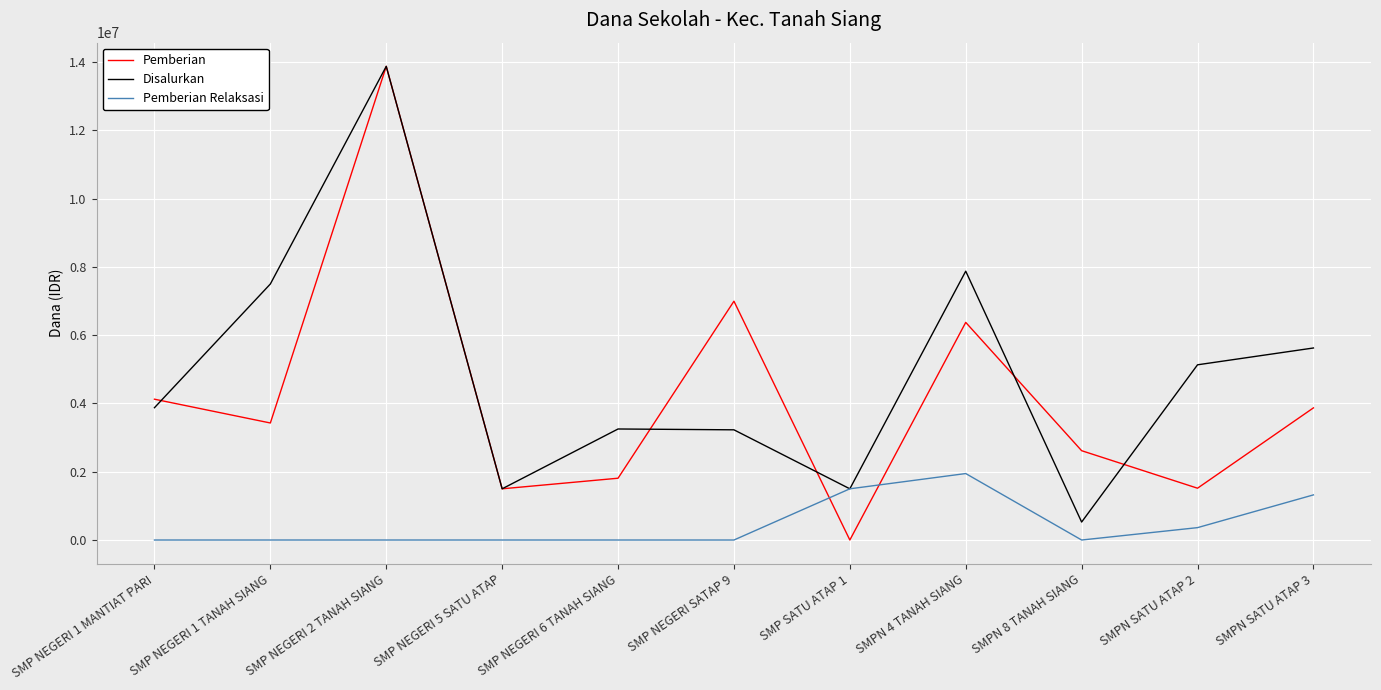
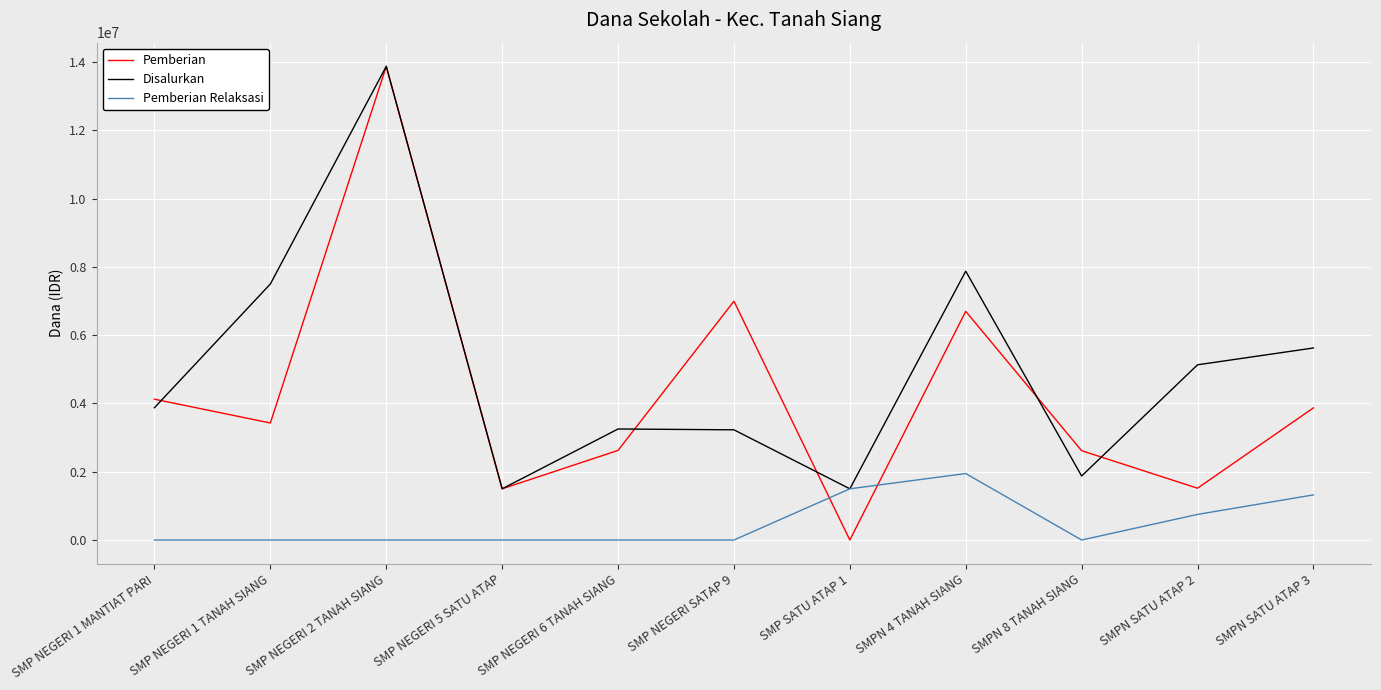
Pemberian, SMP NEGERI 6 TANAH SIANG: 1800000 -> 2600000
Pemberian, SMPN 4 TANAH SIANG: 6400000 -> 6700000
Disalurkan, SMPN 8 TANAH SIANG: 500000 -> 1900000
Pemberian Relaksasi, SMPN SATU ATAP 2: 400000 -> 800000
